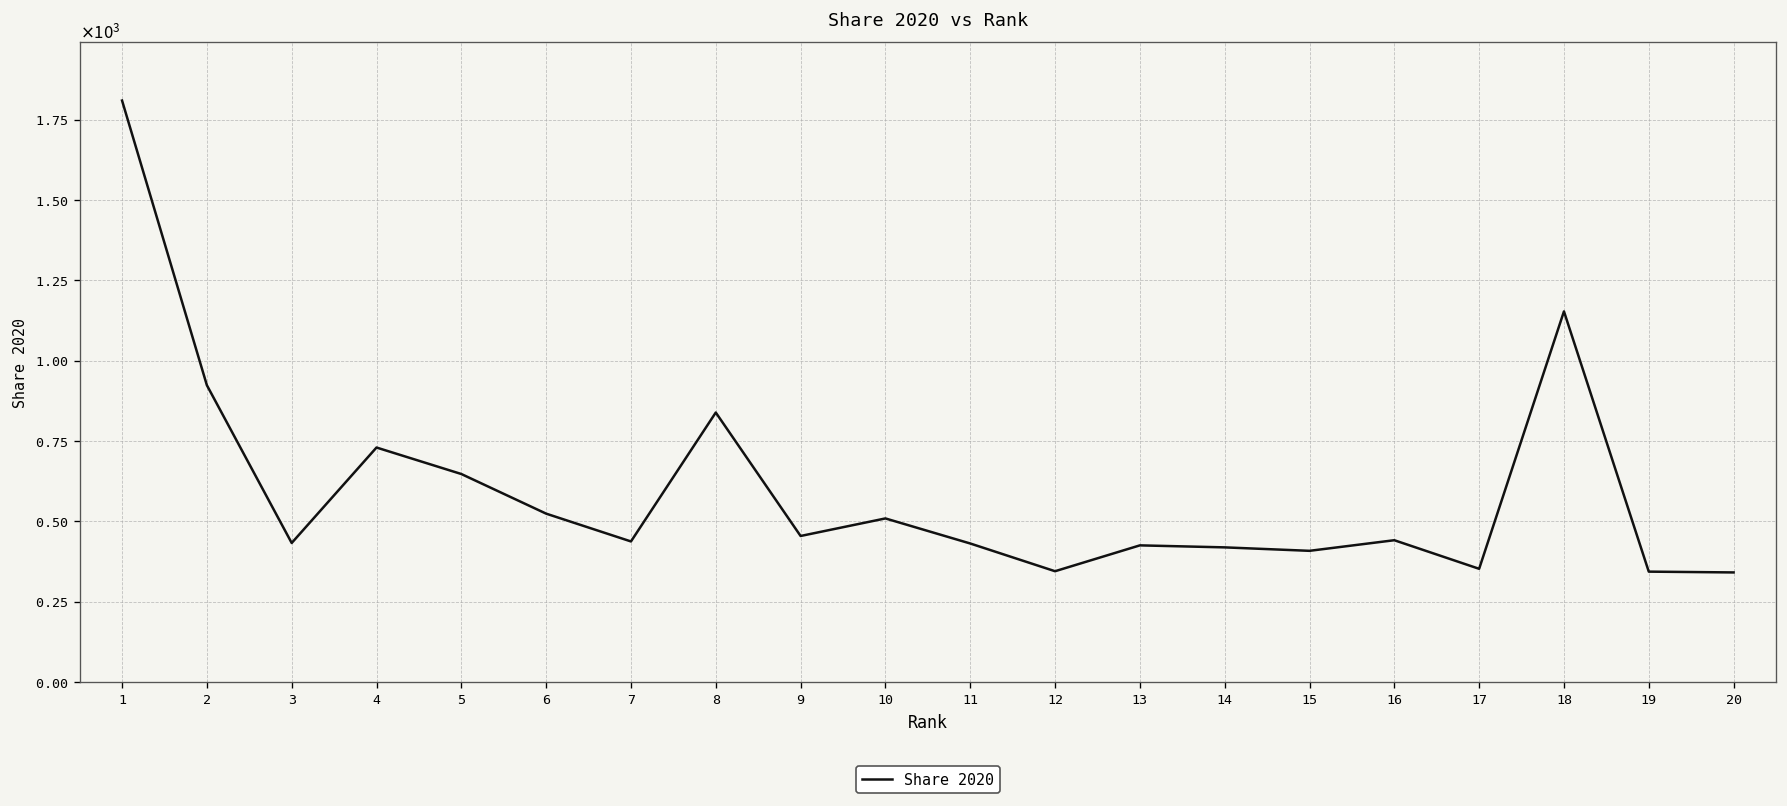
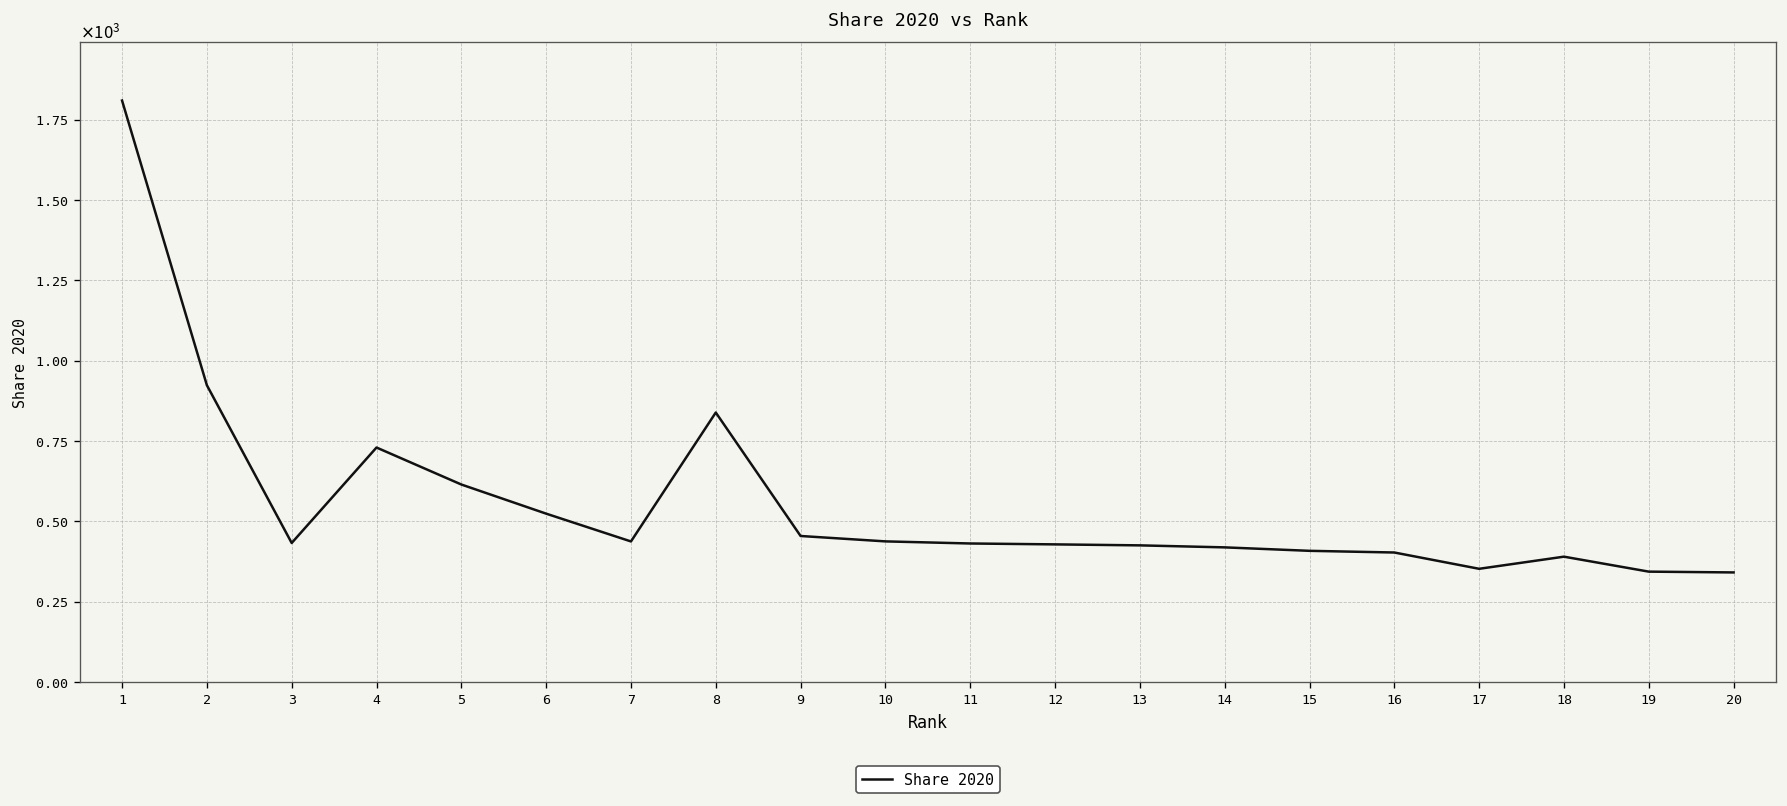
5: 650 -> 610
10: 510 -> 440
12: 350 -> 430
16: 440 -> 400
18: 1150 -> 390
